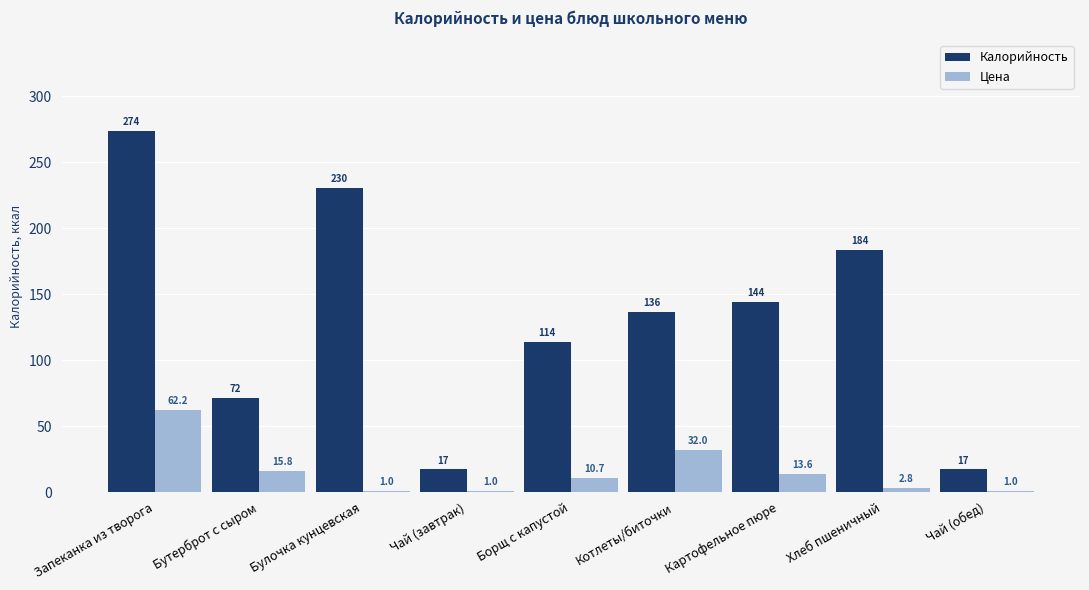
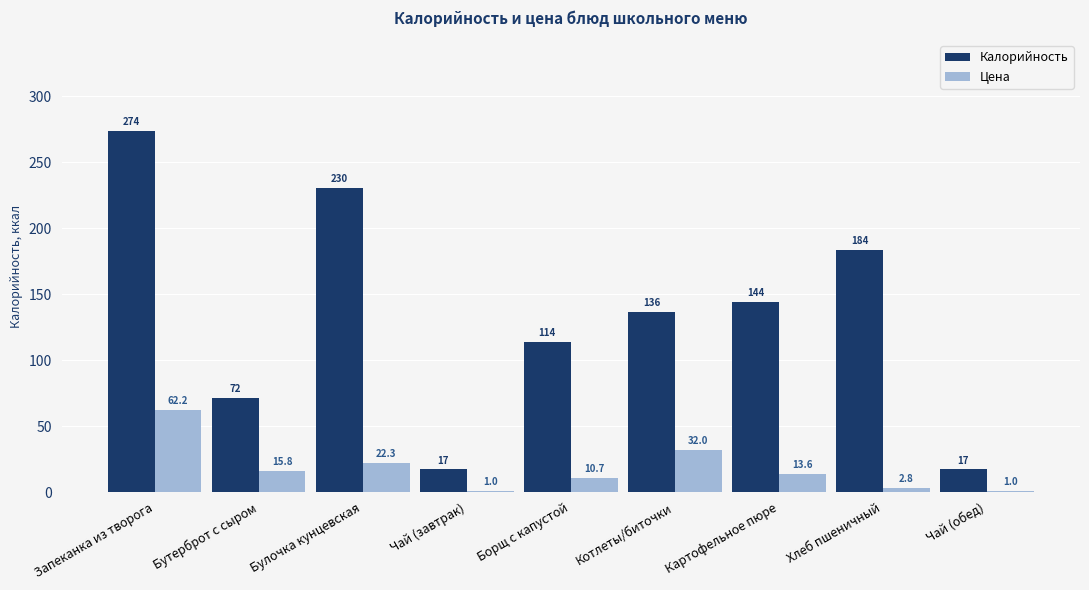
Цена, Булочка кунцевская: 1.0 -> 22.3
